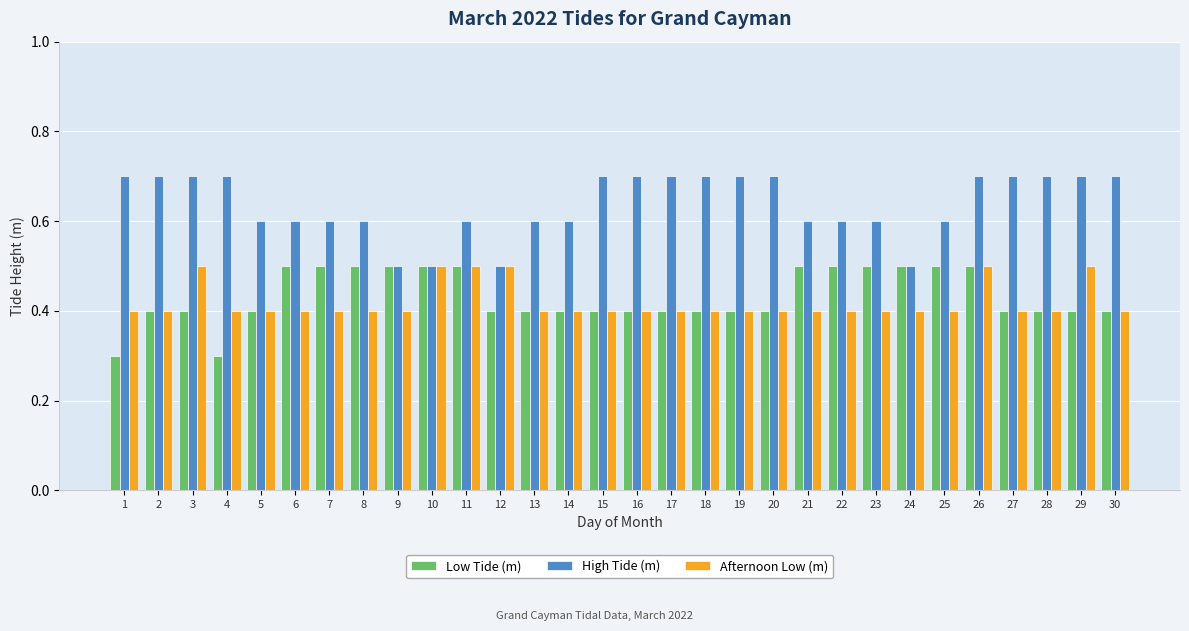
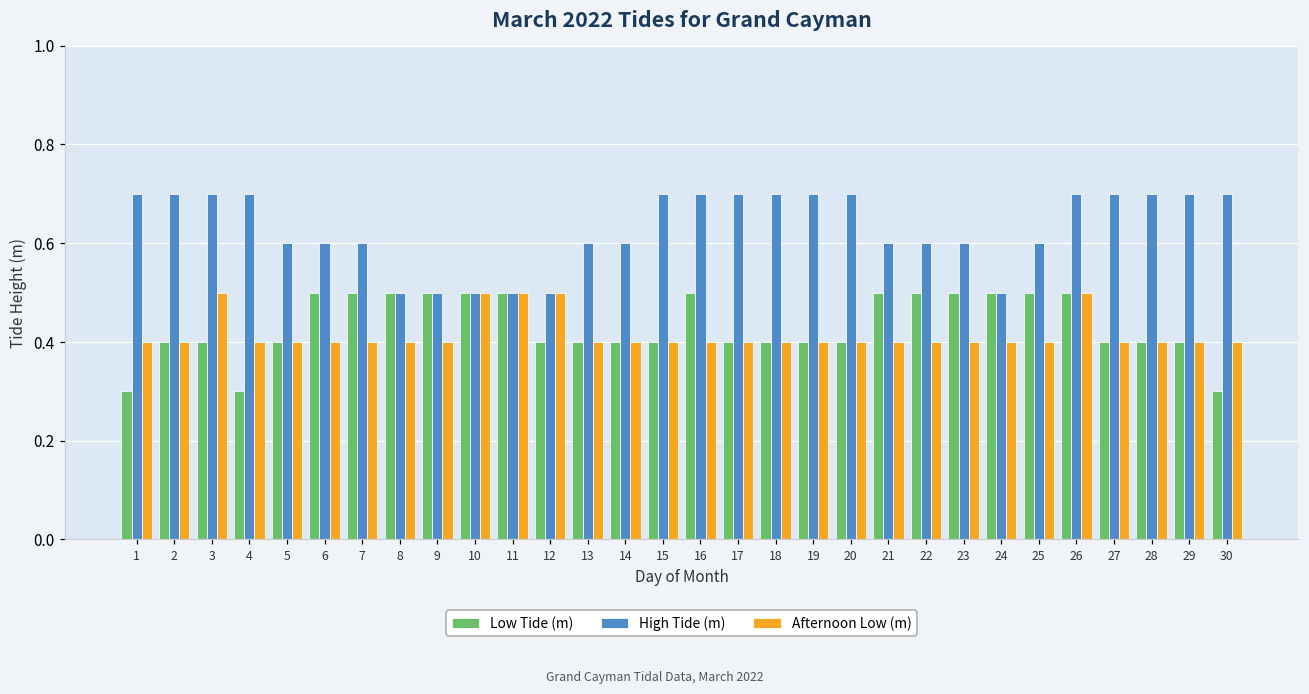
High Tide (m), 8: 0.6 -> 0.5
High Tide (m), 11: 0.6 -> 0.5
Low Tide (m), 16: 0.4 -> 0.5
Afternoon Low (m), 29: 0.5 -> 0.4
Low Tide (m), 30: 0.4 -> 0.3
